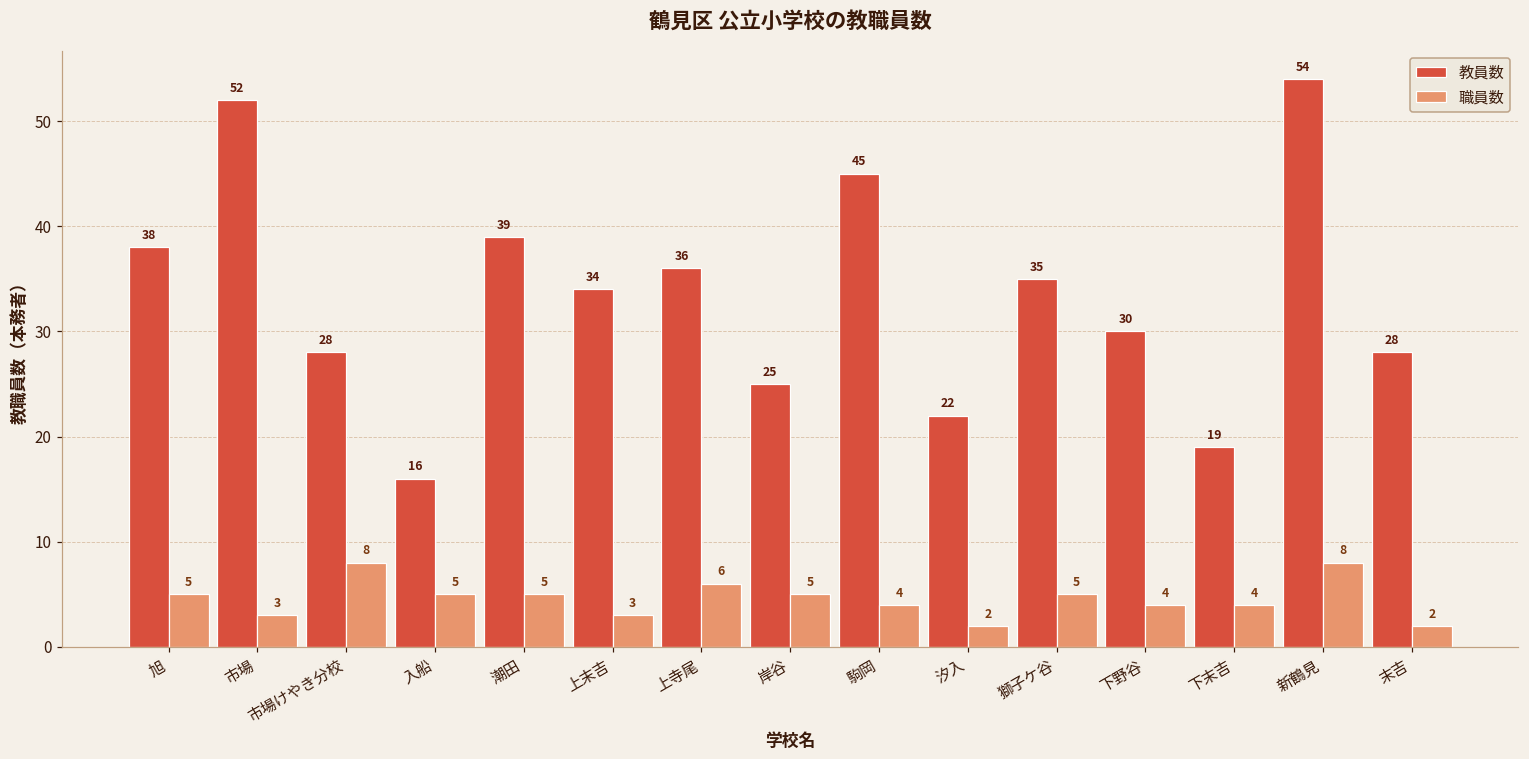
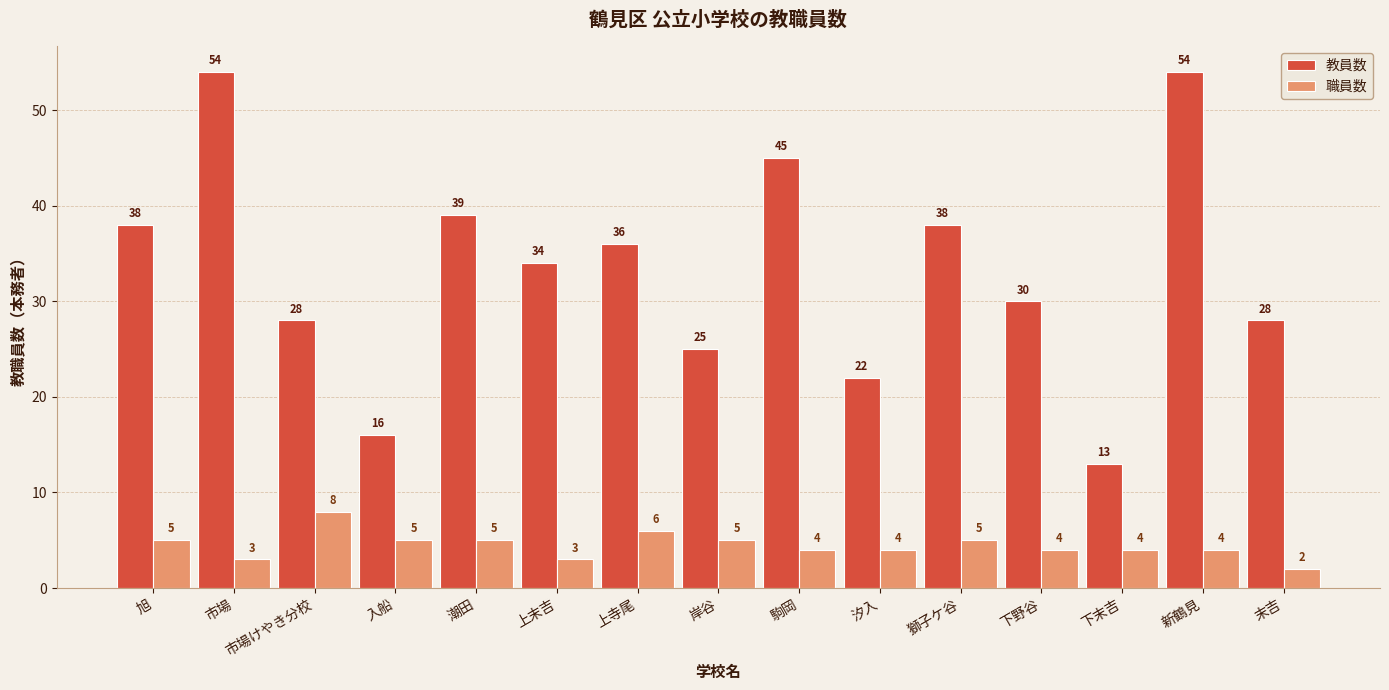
教員数, 市場: 52 -> 54
職員数, 汐入: 2 -> 4
教員数, 獅子ケ谷: 35 -> 38
教員数, 下末吉: 19 -> 13
職員数, 新鶴見: 8 -> 4
